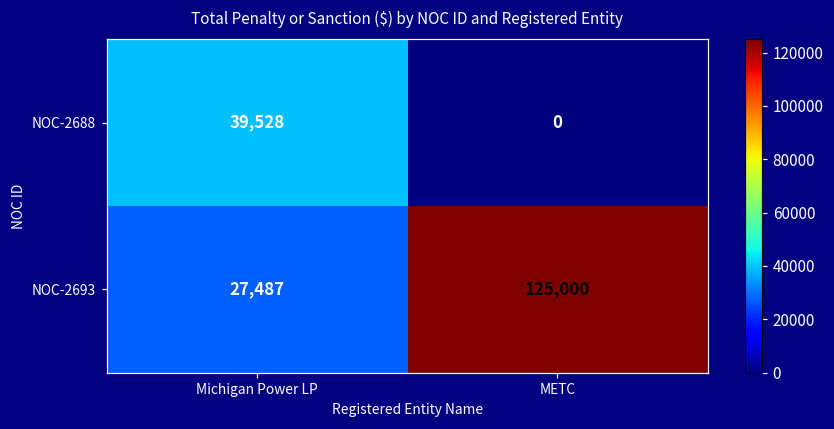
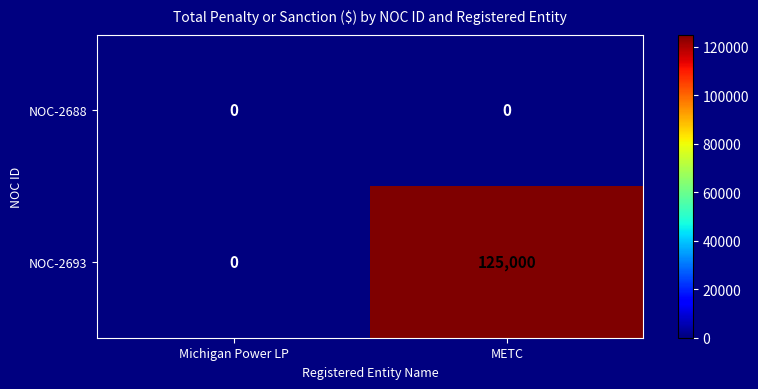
NOC-2688, Michigan Power LP: 39,528 -> 0
NOC-2693, Michigan Power LP: 27,487 -> 0
